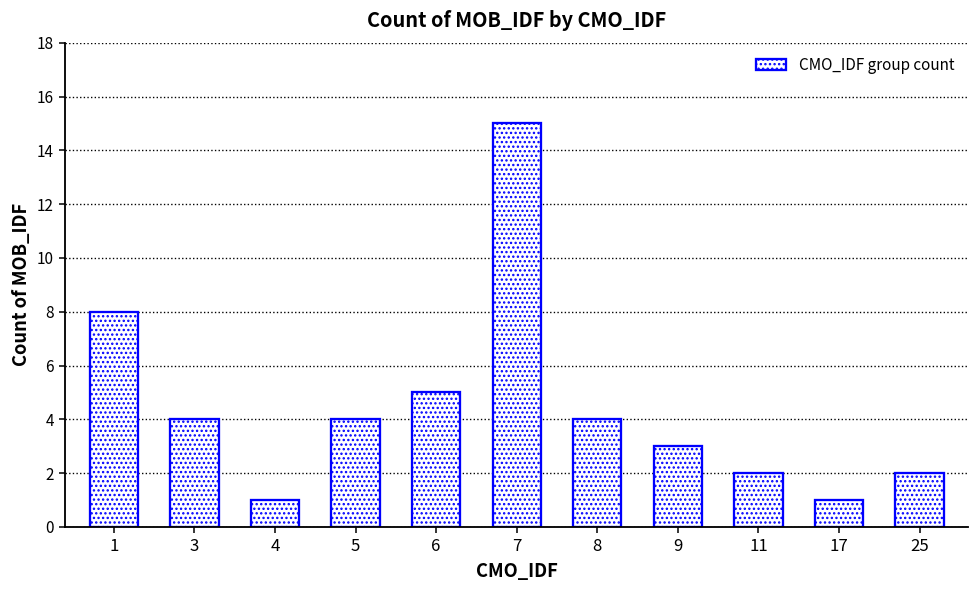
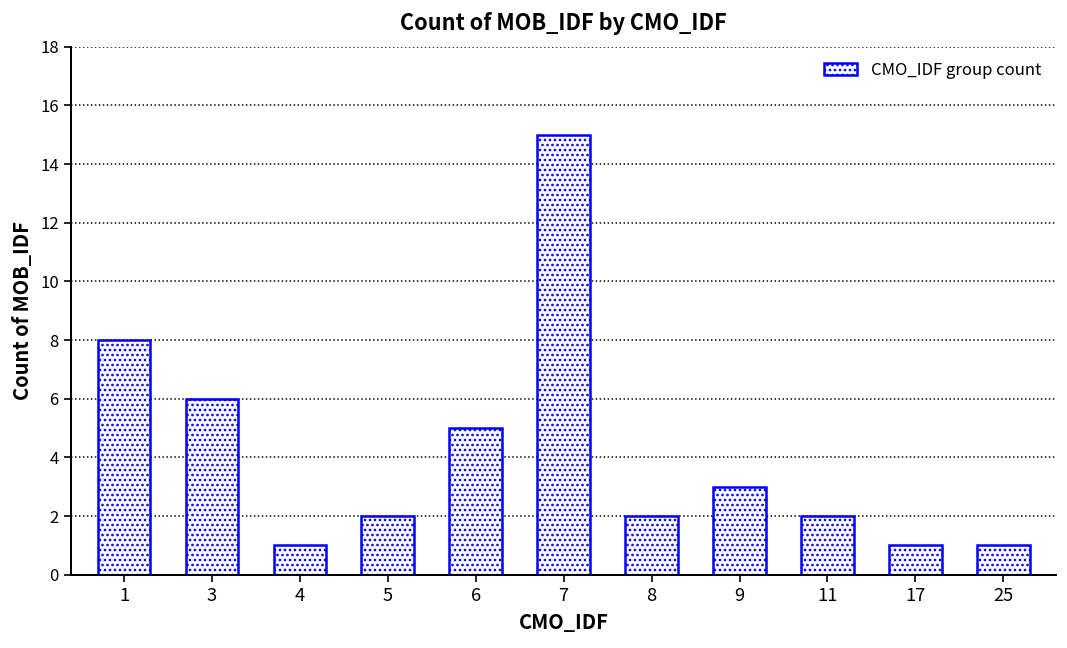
3: 4 -> 6
5: 4 -> 2
8: 4 -> 2
25: 2 -> 1
